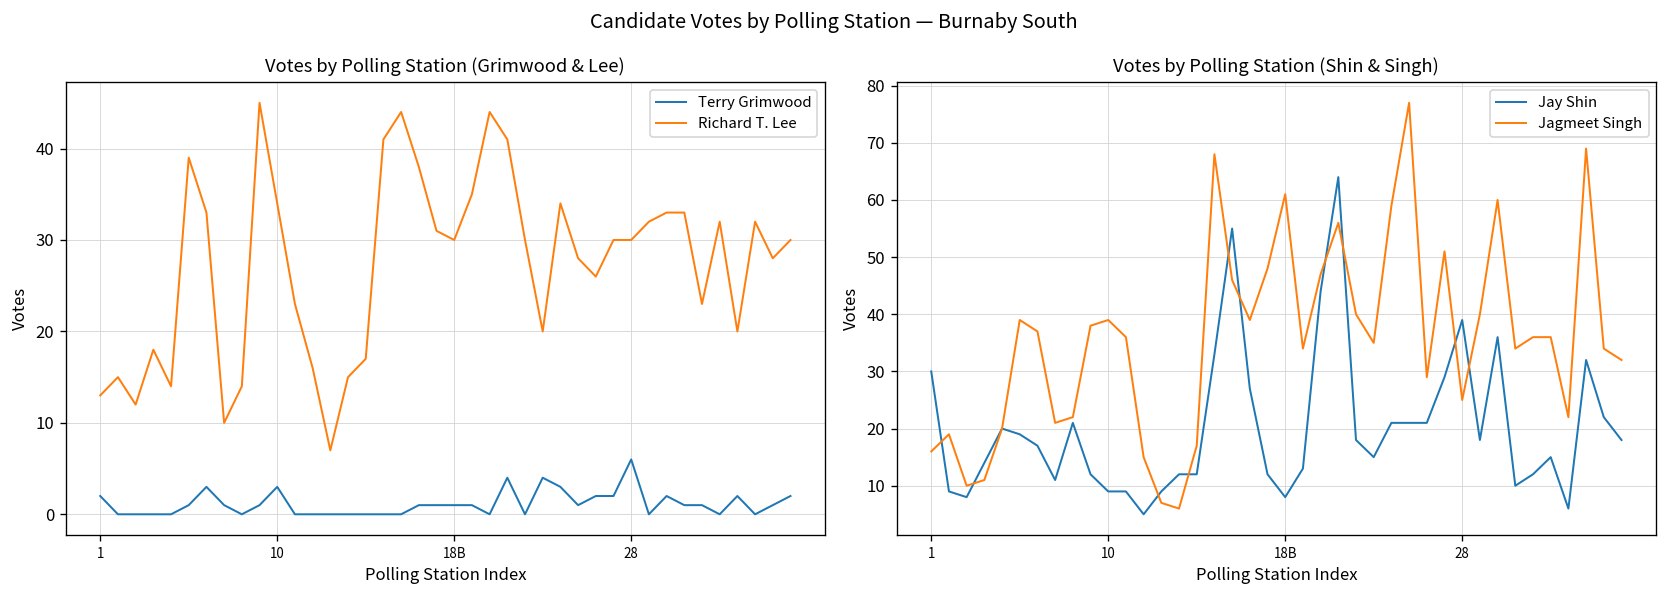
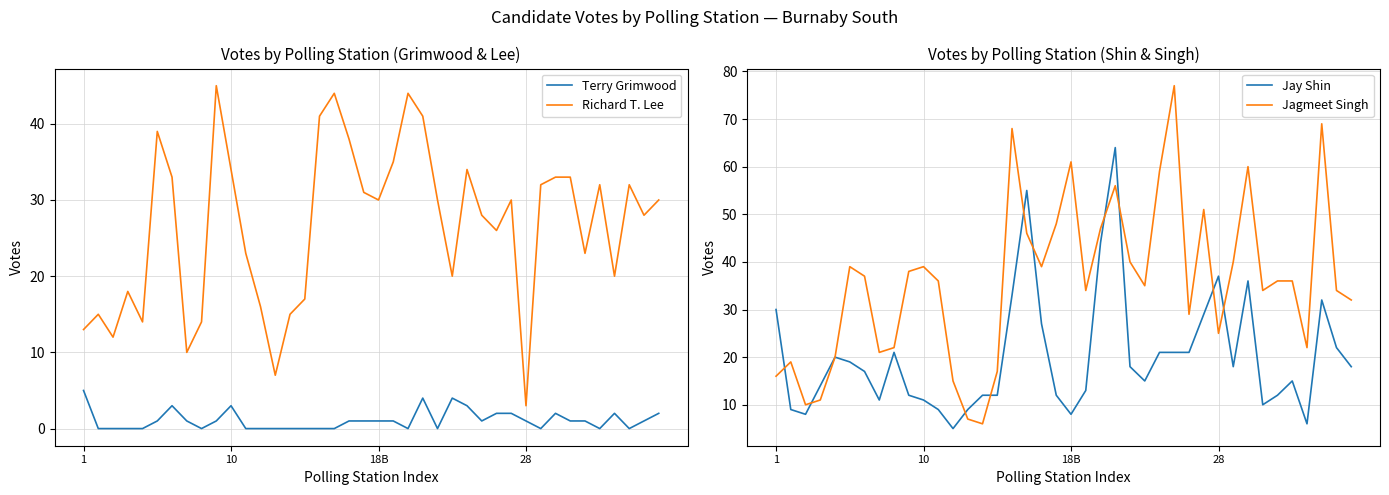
Votes by Polling Station (Grimwood & Lee), Terry Grimwood, 1: 2 -> 5
Votes by Polling Station (Grimwood & Lee), Terry Grimwood, 28: 6 -> 1
Votes by Polling Station (Grimwood & Lee), Richard T. Lee, 28: 30 -> 3
Votes by Polling Station (Shin & Singh), Jay Shin, 10: 9 -> 11
Votes by Polling Station (Shin & Singh), Jay Shin, 28: 39 -> 37
